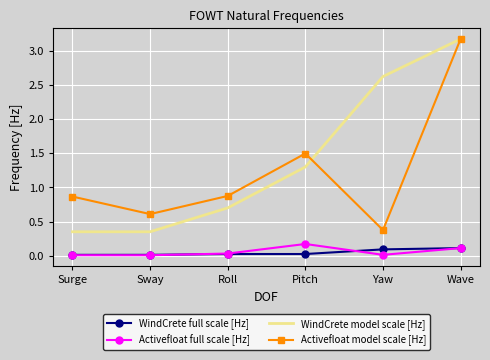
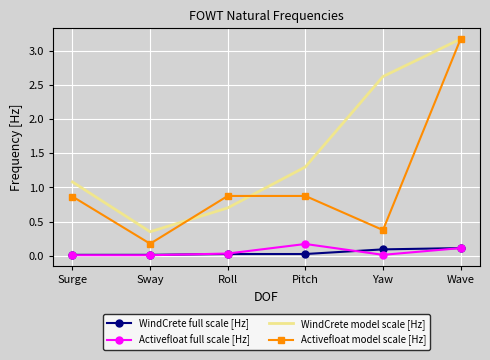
WindCrete model scale [Hz], Surge: 0.4 -> 1.1
Activefloat model scale [Hz], Sway: 0.6 -> 0.2
Activefloat model scale [Hz], Pitch: 1.5 -> 0.9
